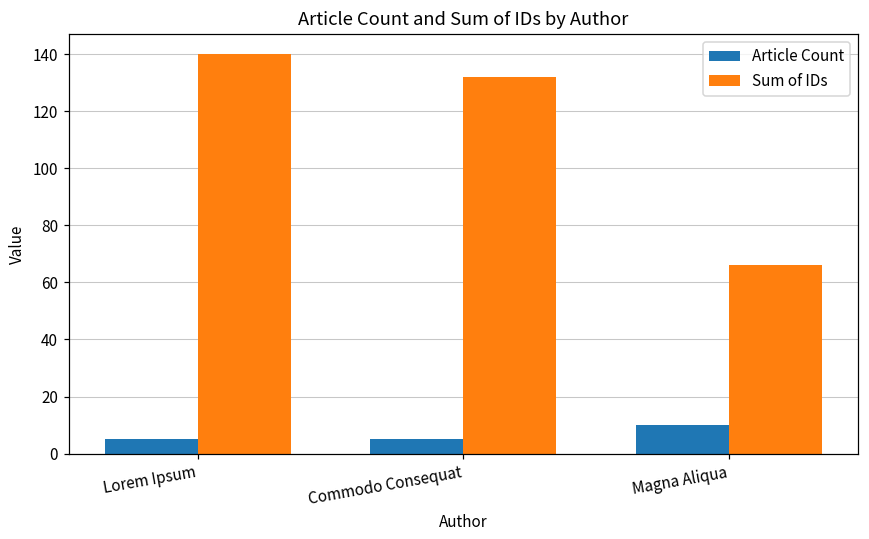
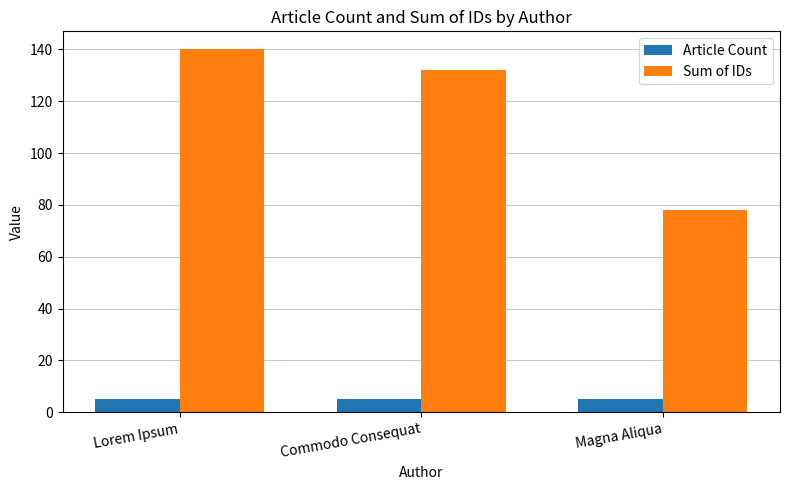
Article Count, Magna Aliqua: 10 -> 5
Sum of IDs, Magna Aliqua: 66 -> 78
